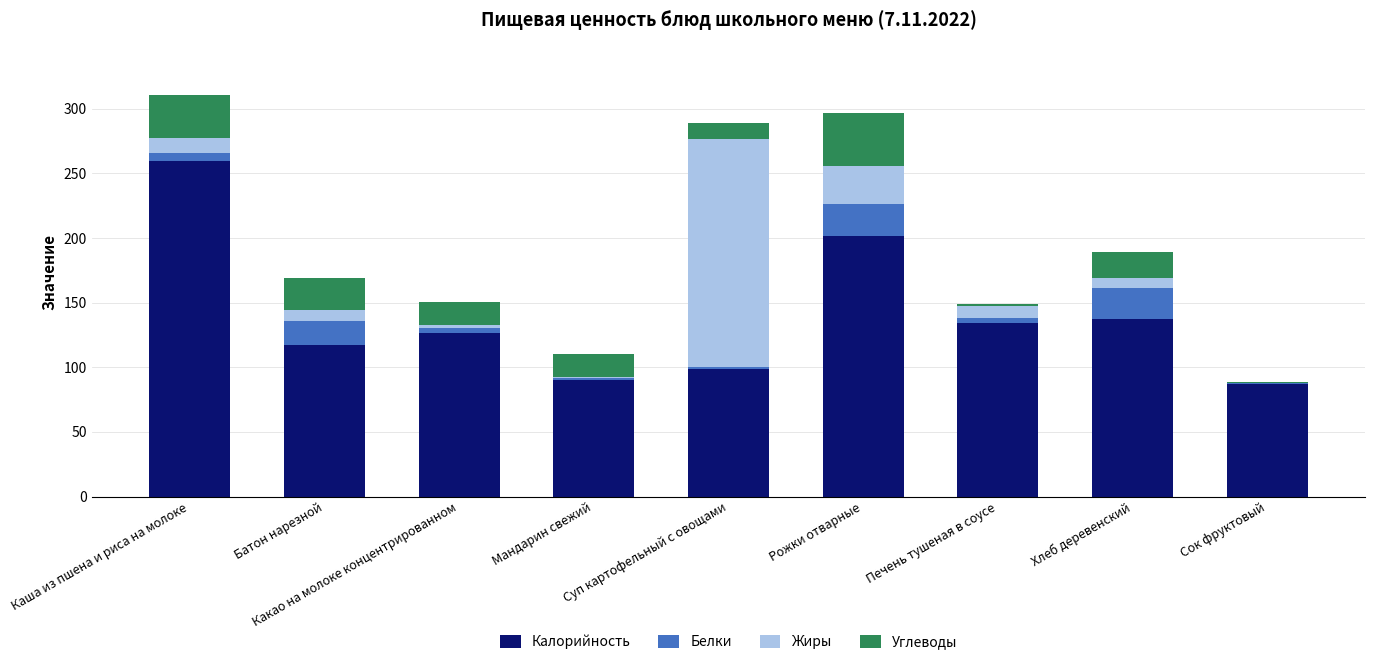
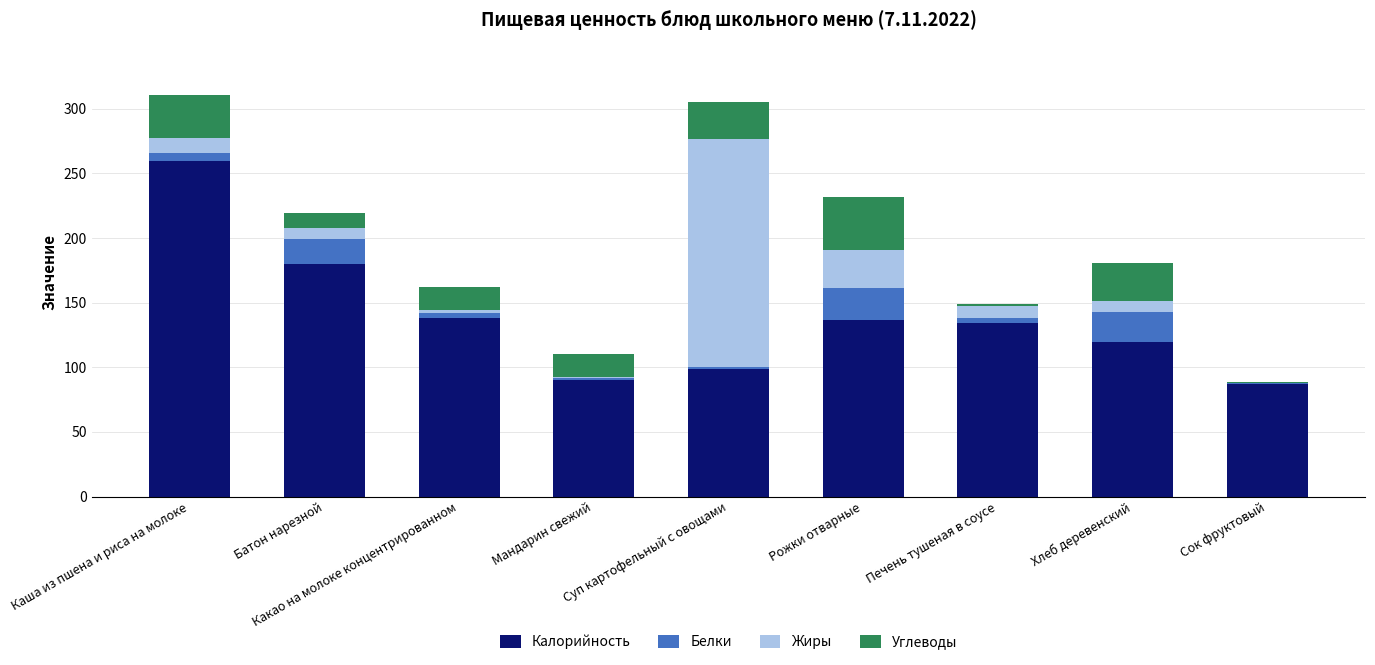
Калорийность, Батон нарезной: 117 -> 180
Углеводы, Батон нарезной: 24 -> 12
Калорийность, Какао на молоке концентрированном: 127 -> 138
Углеводы, Суп картофельный с овощами: 12 -> 29
Калорийность, Рожки отварные: 202 -> 137
Калорийность, Хлеб деревенский: 138 -> 119
Углеводы, Хлеб деревенский: 20 -> 30
